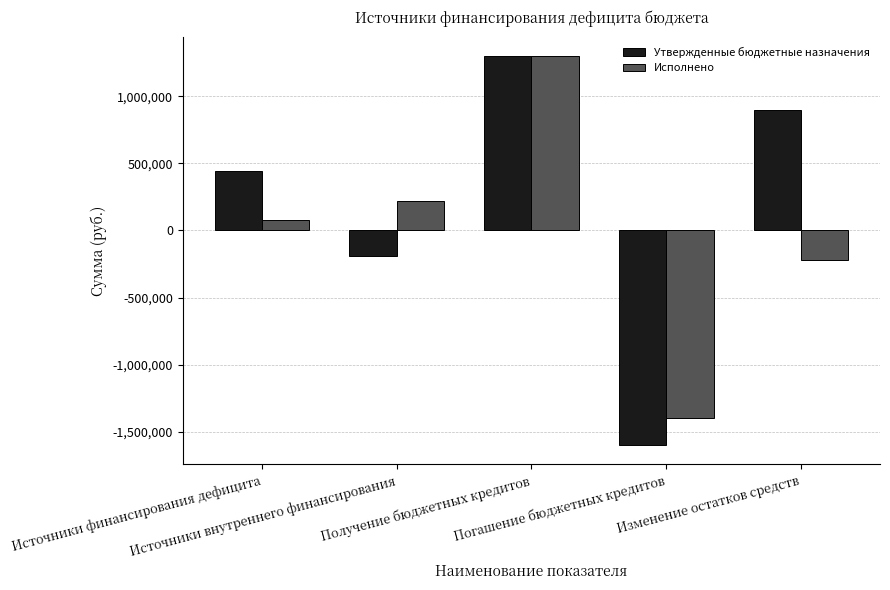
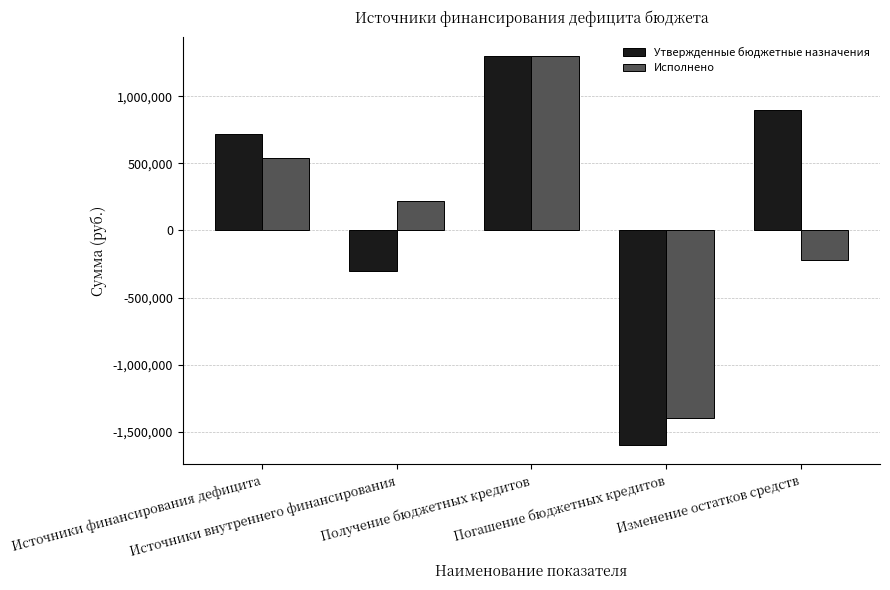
Утвержденные бюджетные назначения, Источники финансирования дефицита: 450,000 -> 720,000
Исполнено, Источники финансирования дефицита: 80,000 -> 540,000
Утвержденные бюджетные назначения, Источники внутреннего финансирования: -190,000 -> -300,000
